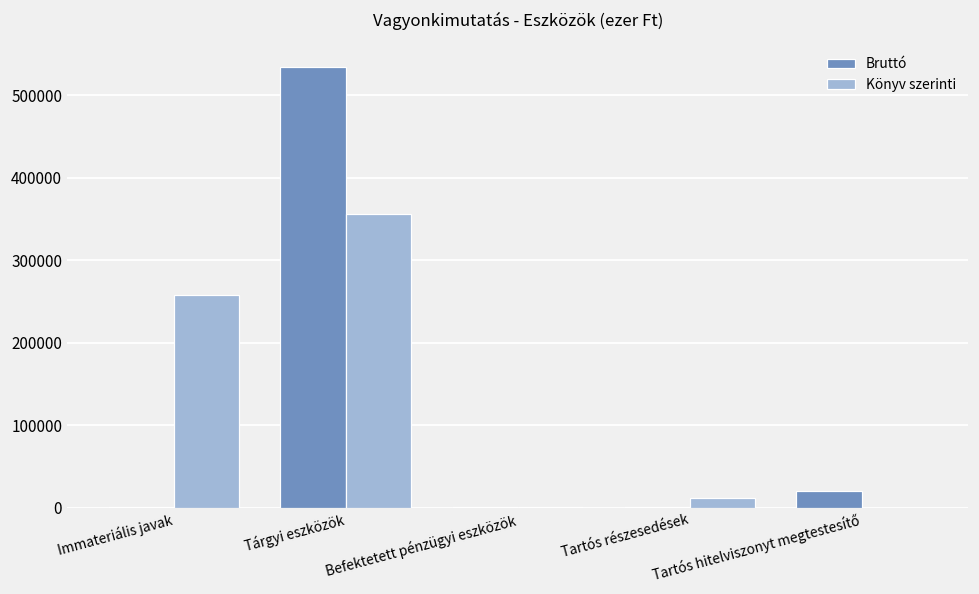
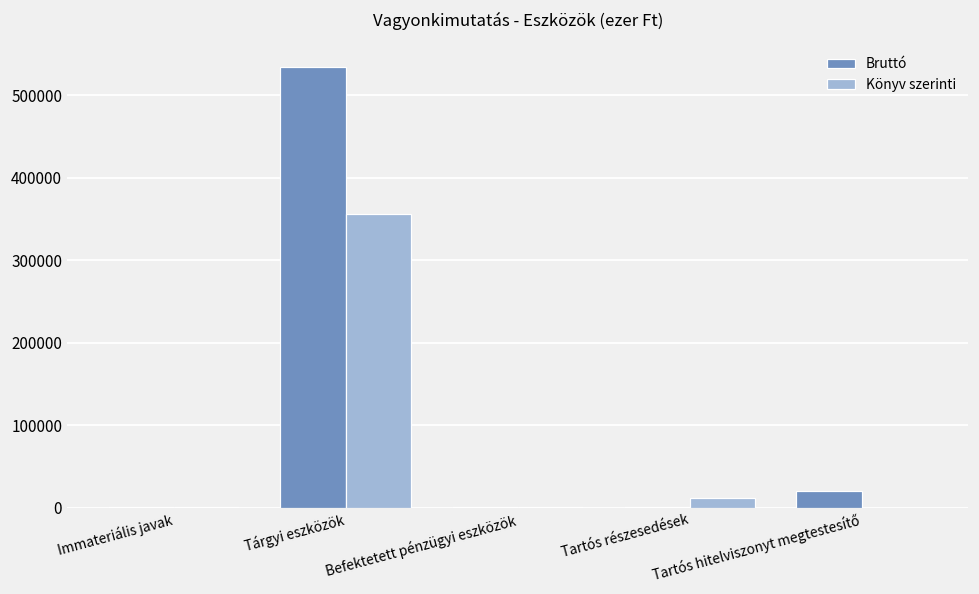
Könyv szerinti, Immateriális javak: 260000 -> 0
